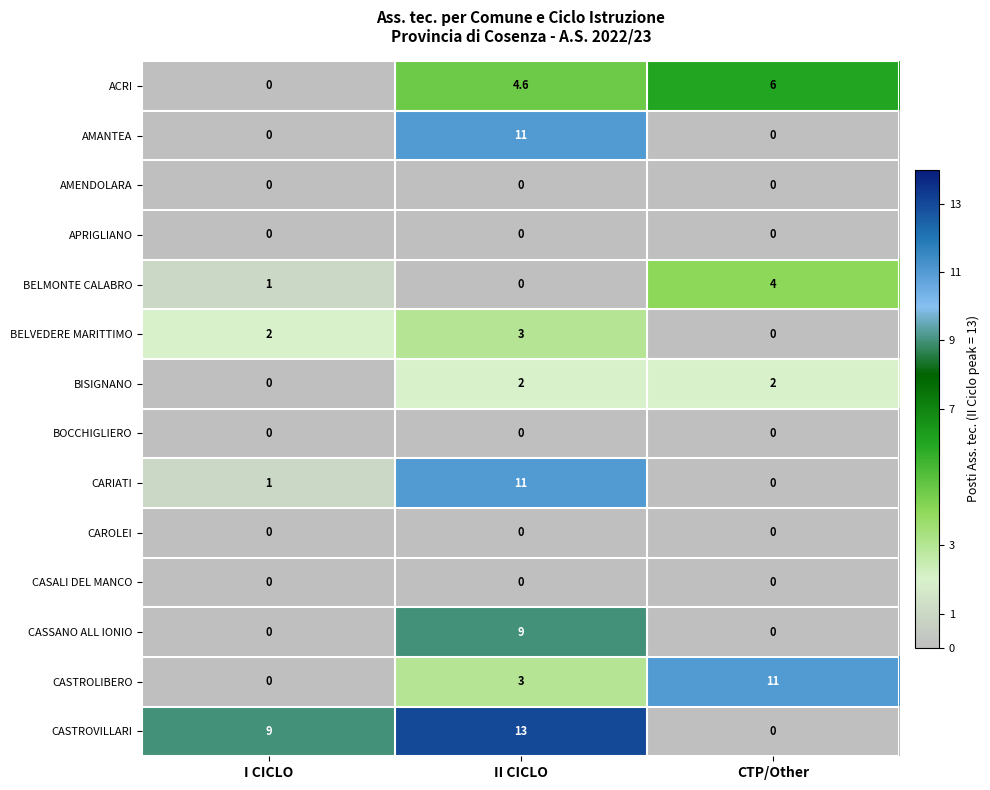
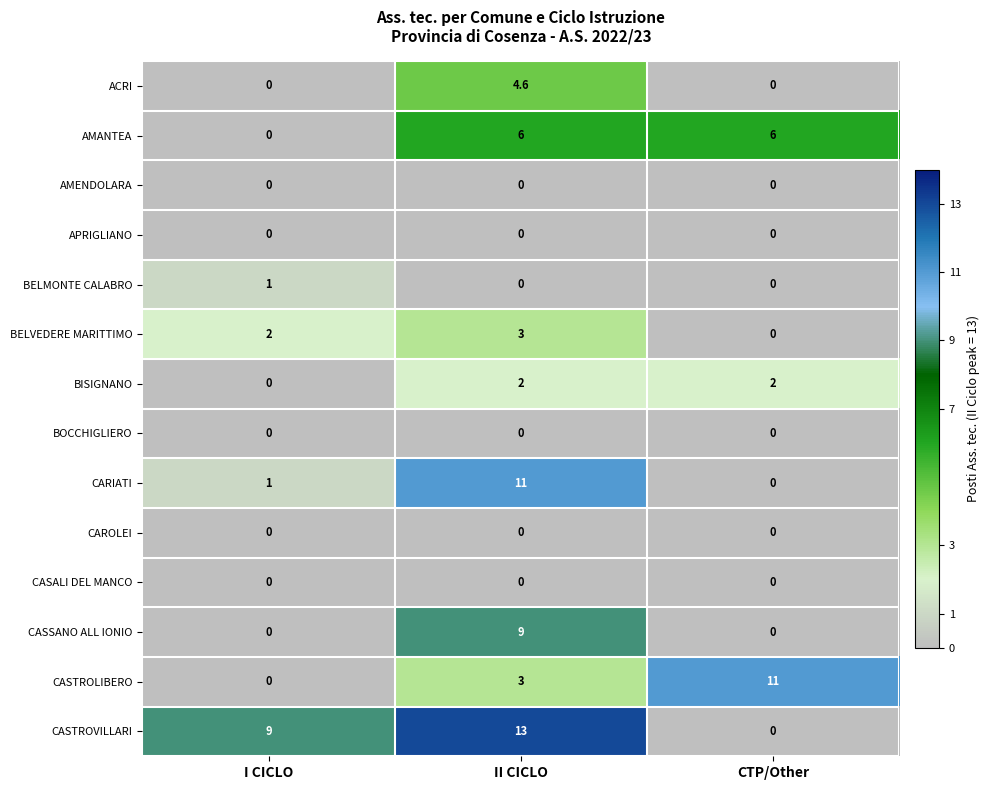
ACRI, CTP/Other: 6 -> 0
AMANTEA, II CICLO: 11 -> 6
AMANTEA, CTP/Other: 0 -> 6
BELMONTE CALABRO, CTP/Other: 4 -> 0
